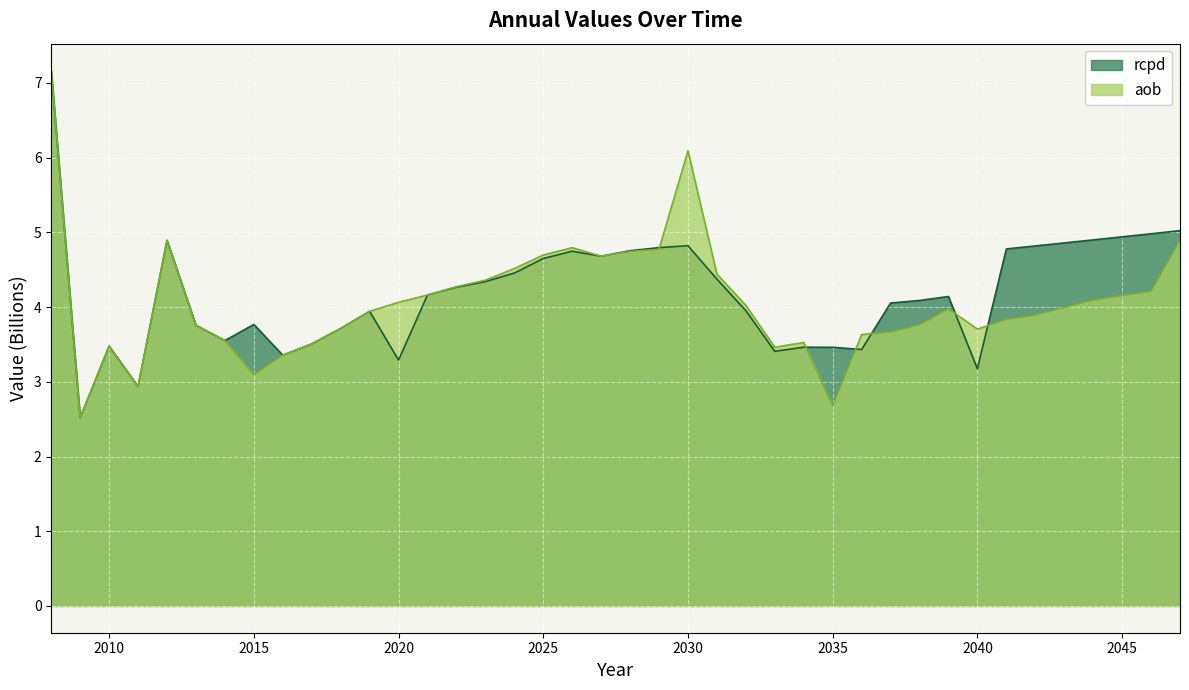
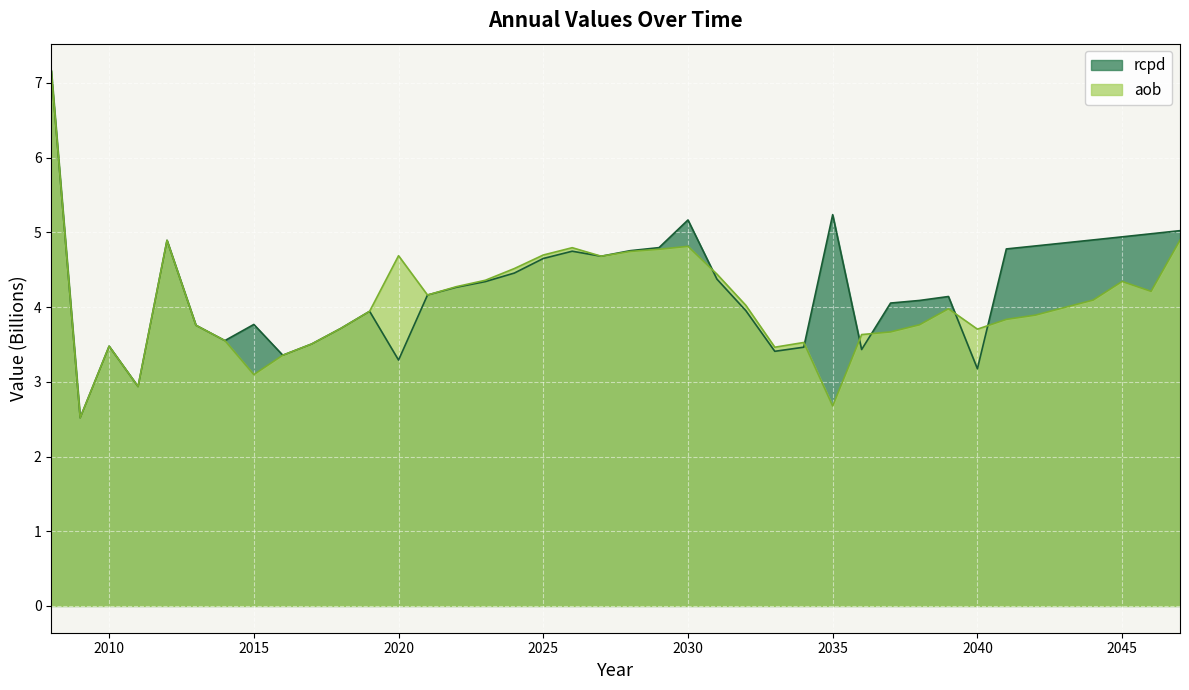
aob, 2020: 4.1 -> 4.7
rcpd, 2030: 4.8 -> 5.2
aob, 2030: 6.1 -> 4.8
rcpd, 2035: 3.5 -> 5.2
aob, 2045: 4.2 -> 4.3
